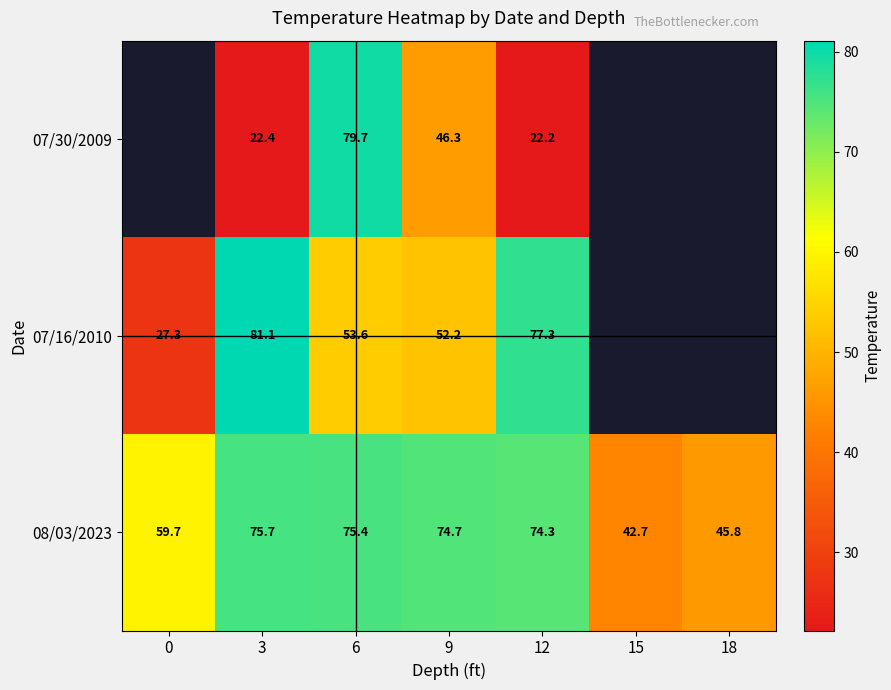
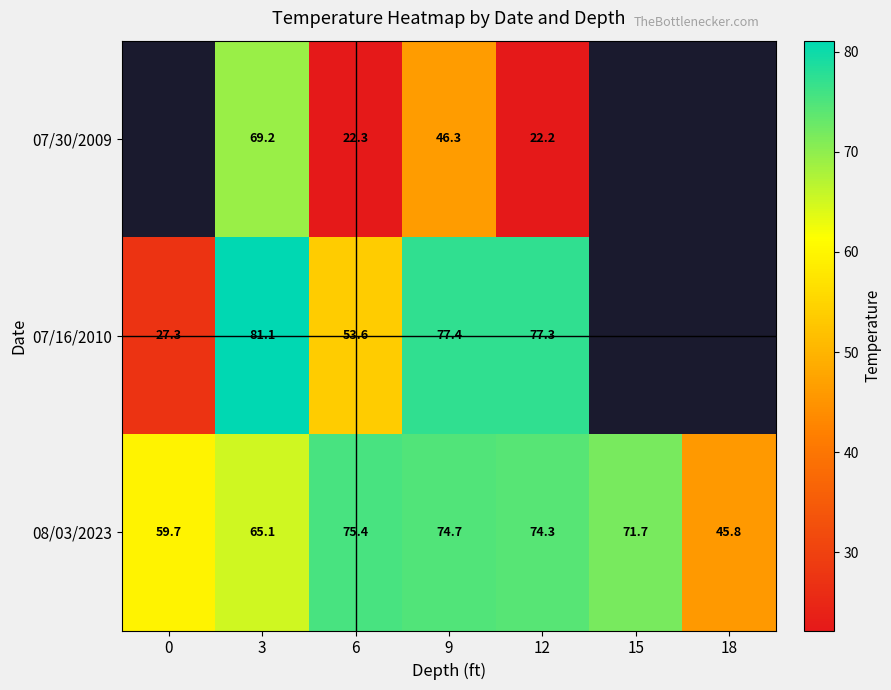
07/30/2009, 3: 22.4 -> 69.2
07/30/2009, 6: 79.7 -> 22.3
07/16/2010, 9: 52.2 -> 77.4
08/03/2023, 3: 75.7 -> 65.1
08/03/2023, 15: 42.7 -> 71.7
